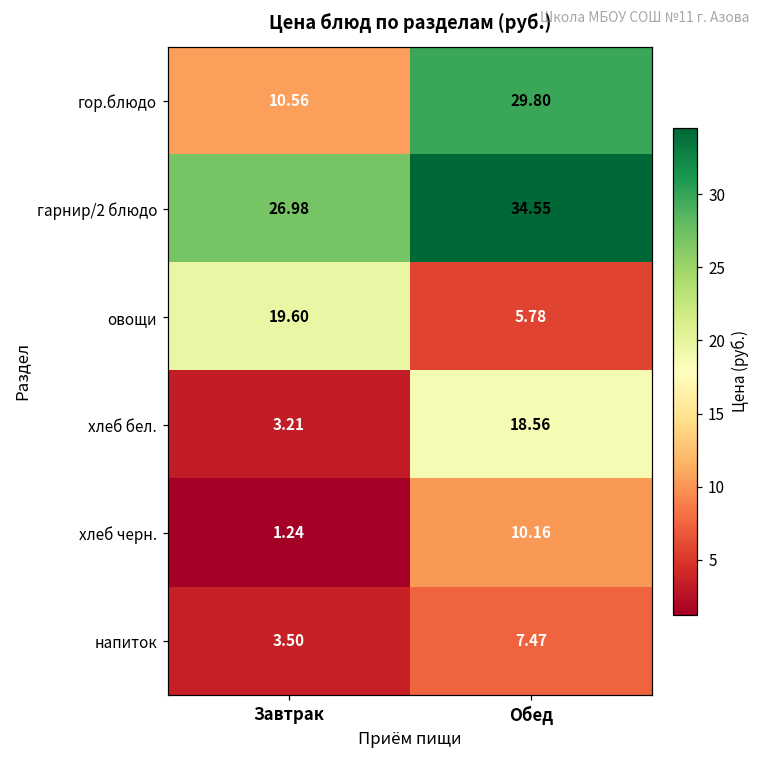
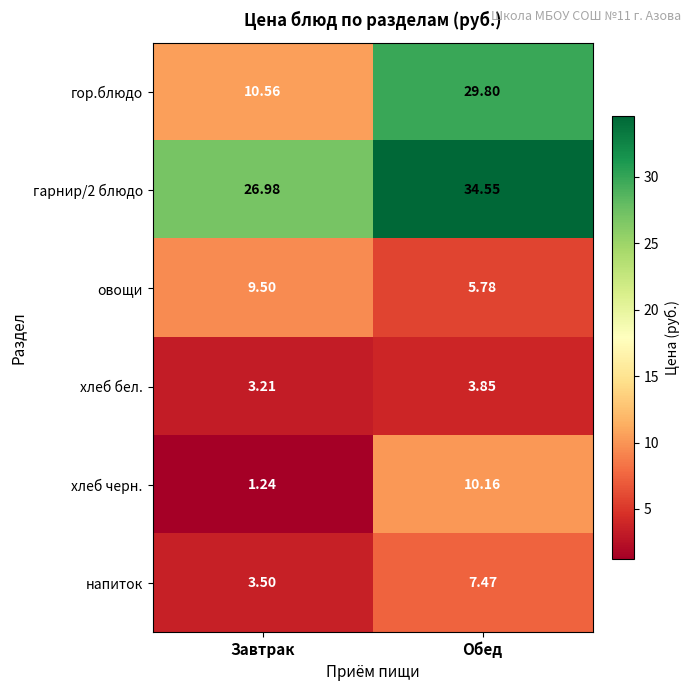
овощи, Завтрак: 19.60 -> 9.50
хлеб бел., Обед: 18.56 -> 3.85
